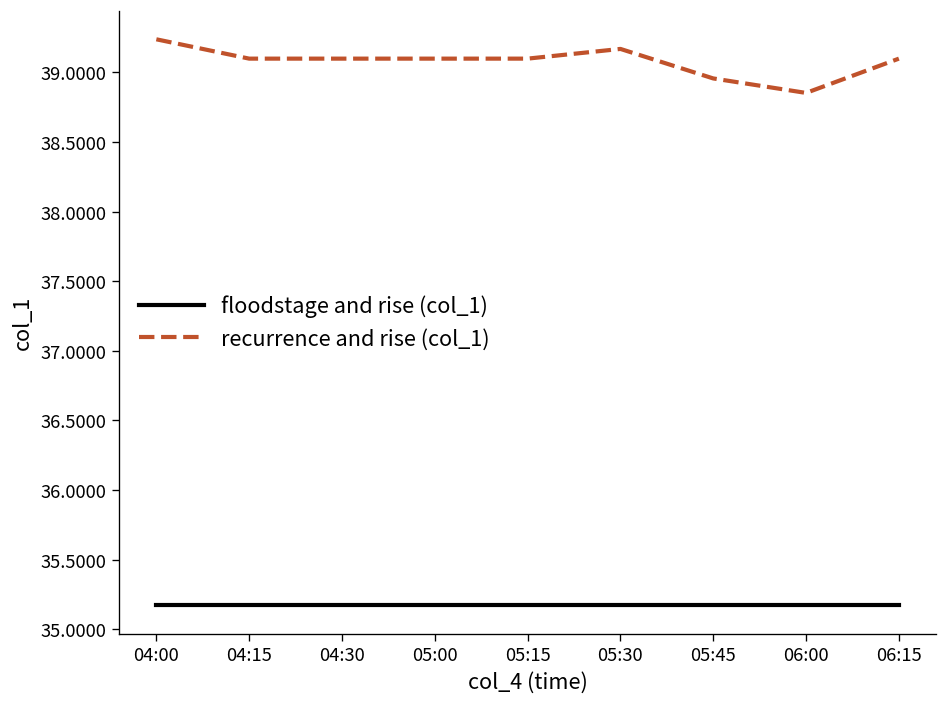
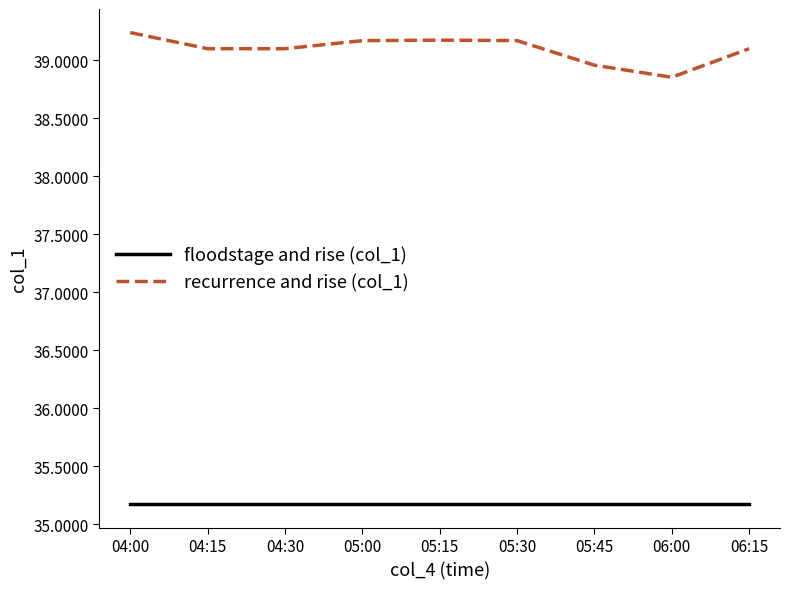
recurrence and rise (col_1), 05:00: 39.10 -> 39.17
recurrence and rise (col_1), 05:15: 39.10 -> 39.17
